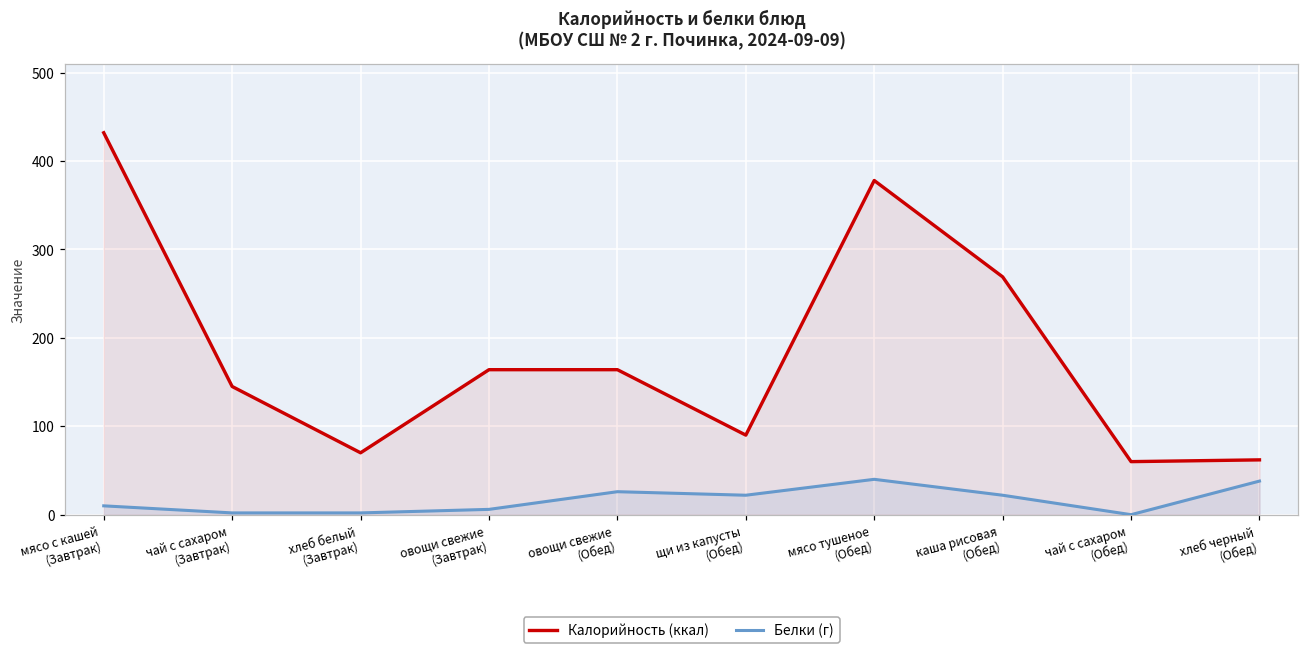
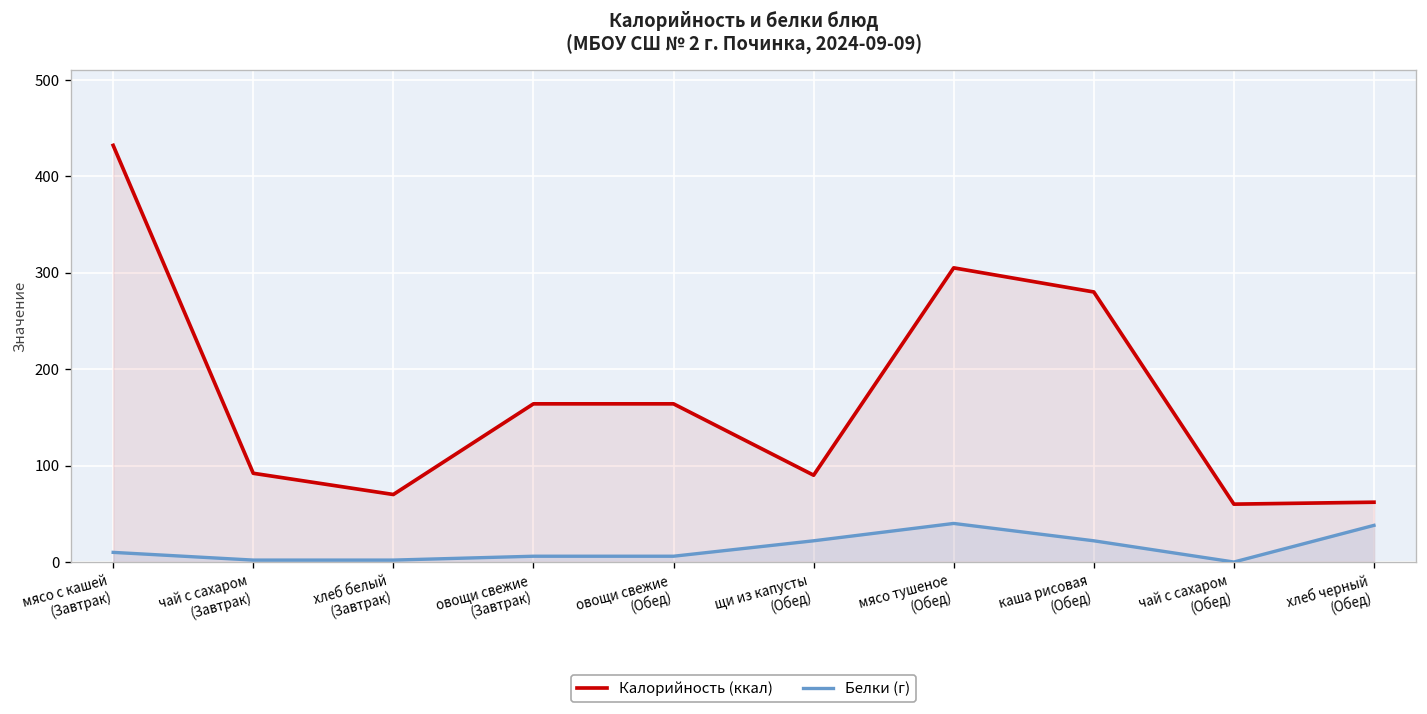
Калорийность (ккал), чай с сахаром (Завтрак): 150 -> 90
Белки (г), овощи свежие (Обед): 30 -> 10
Калорийность (ккал), мясо тушеное (Обед): 380 -> 310
Калорийность (ккал), каша рисовая (Обед): 270 -> 280
